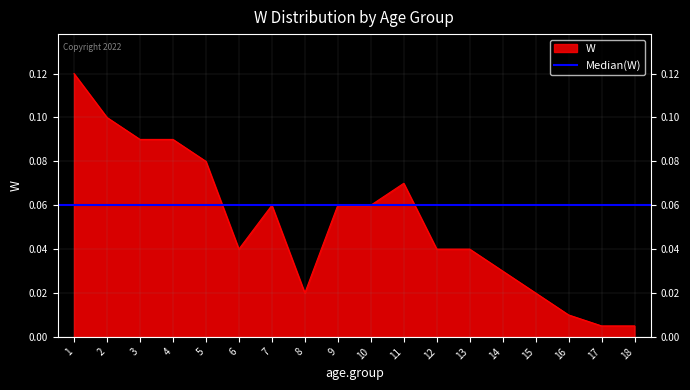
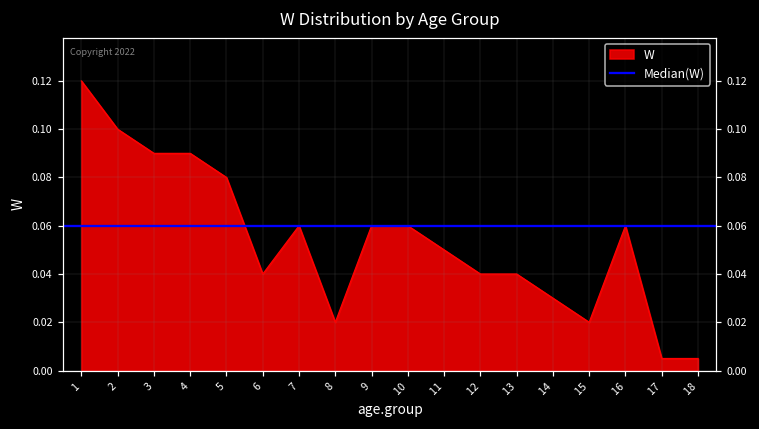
11: 0.07 -> 0.05
16: 0.01 -> 0.06
